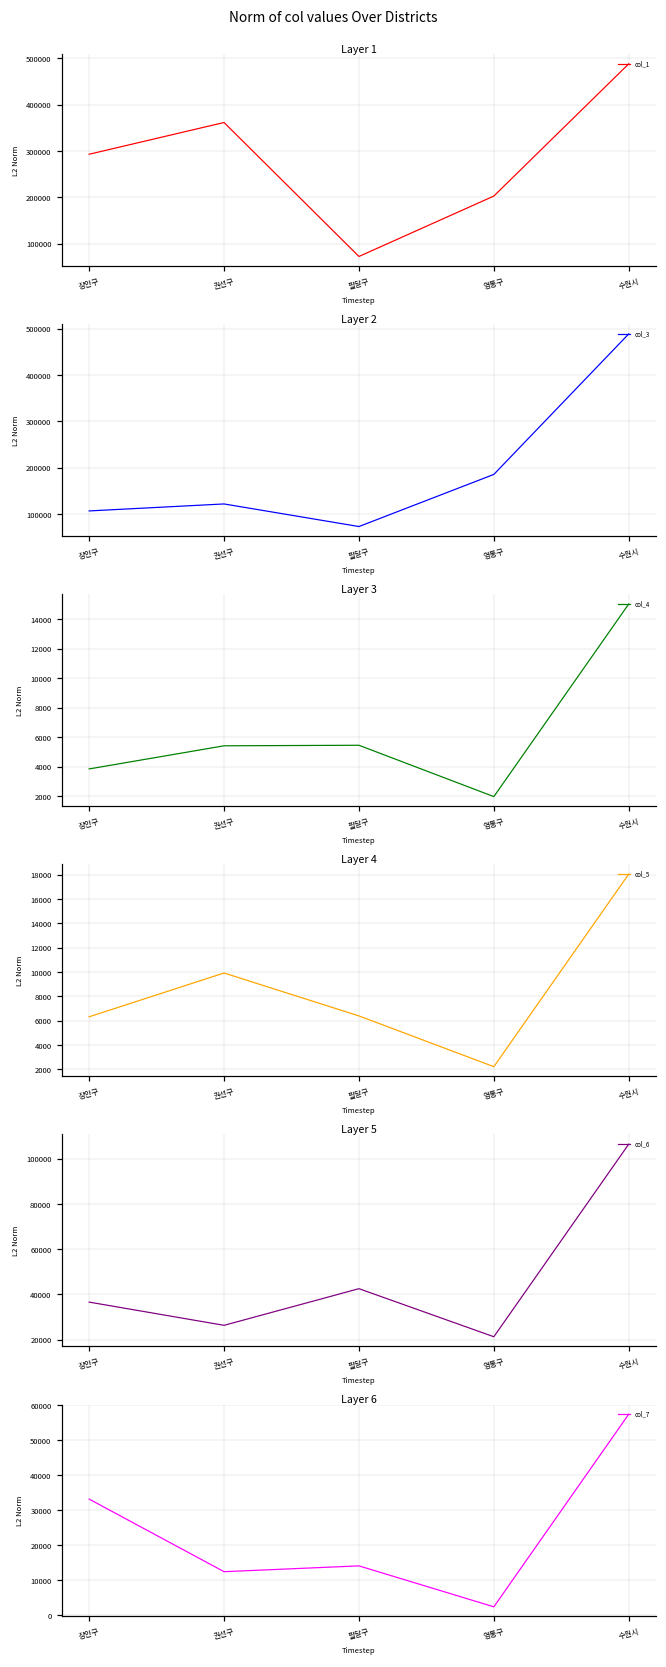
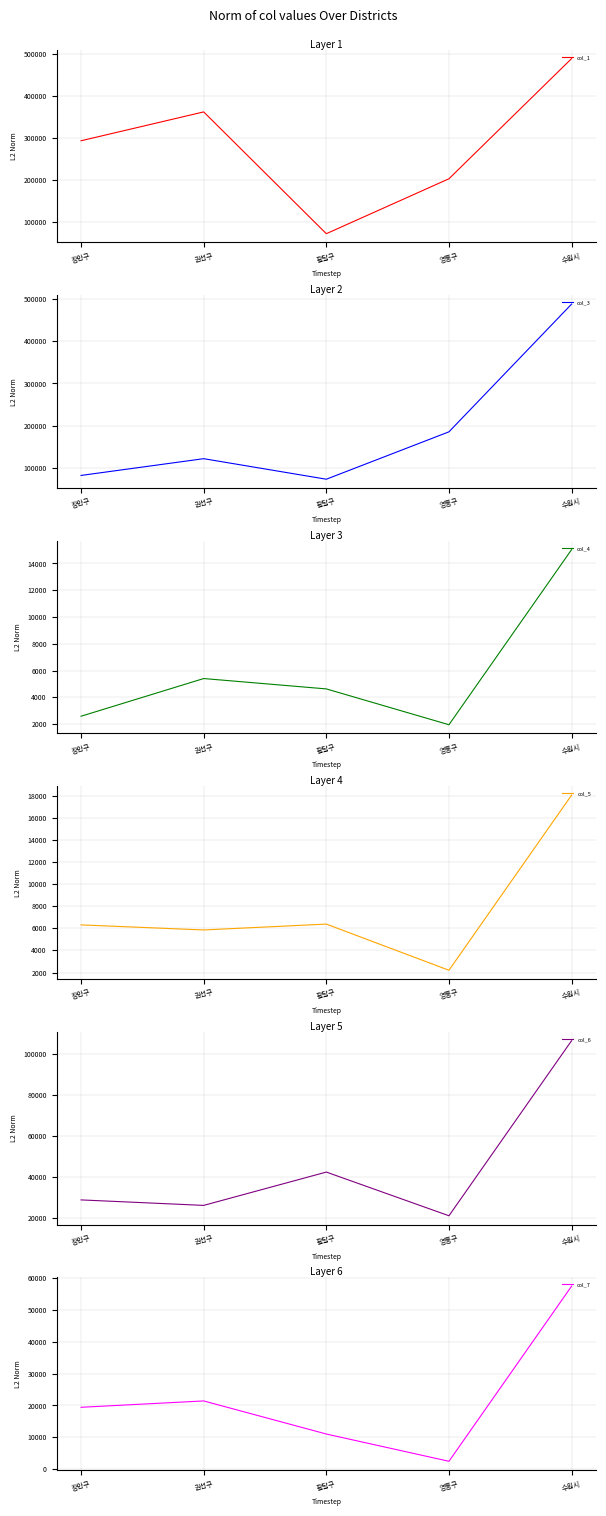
Layer 2, 장안구: 110000 -> 80000
Layer 3, 장안구: 3800 -> 2600
Layer 3, 팔달구: 5400 -> 4600
Layer 4, 권선구: 9900 -> 5900
Layer 5, 장안구: 37000 -> 29000
Layer 6, 장안구: 33000 -> 19000
Layer 6, 권선구: 12000 -> 21000
Layer 6, 팔달구: 14000 -> 11000
